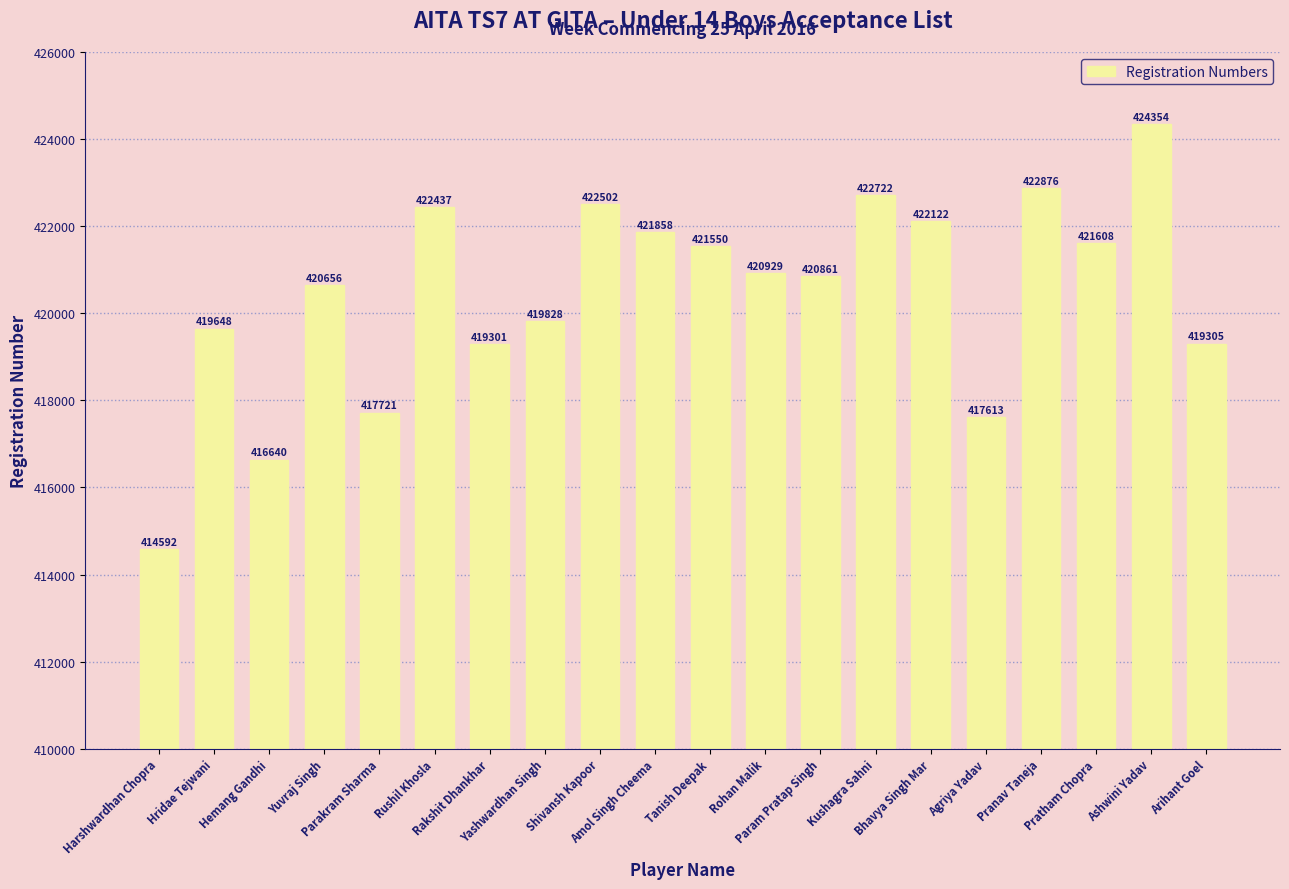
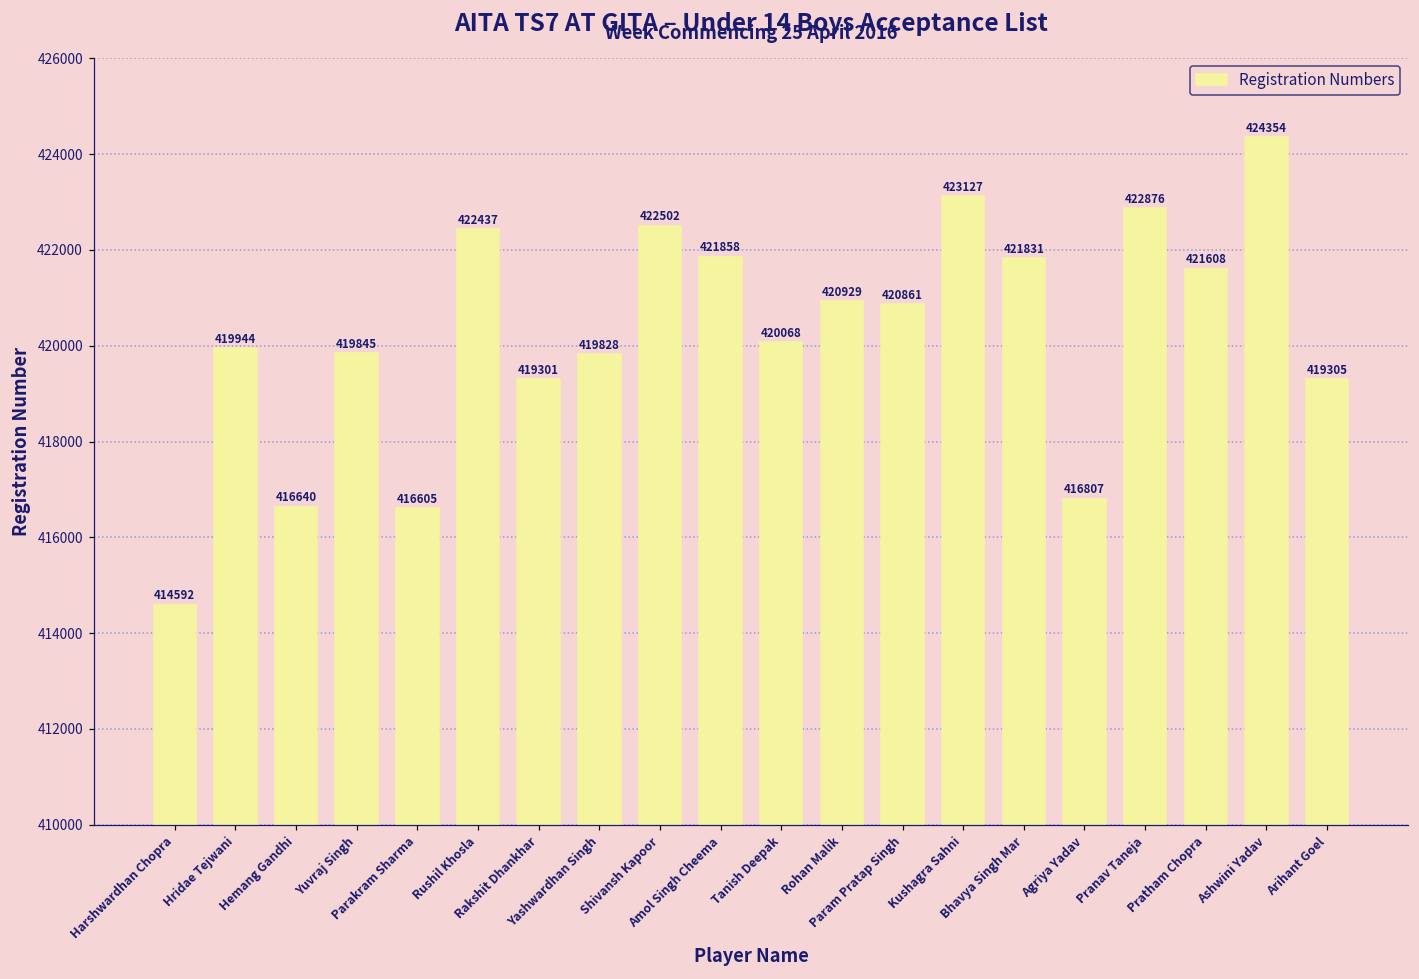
Hridae Tejwani: 419648 -> 419944
Yuvraj Singh: 420656 -> 419845
Parakram Sharma: 417721 -> 416605
Tanish Deepak: 421550 -> 420068
Kushagra Sahni: 422722 -> 423127
Bhavya Singh Mar: 422122 -> 421831
Agriya Yadav: 417613 -> 416807
